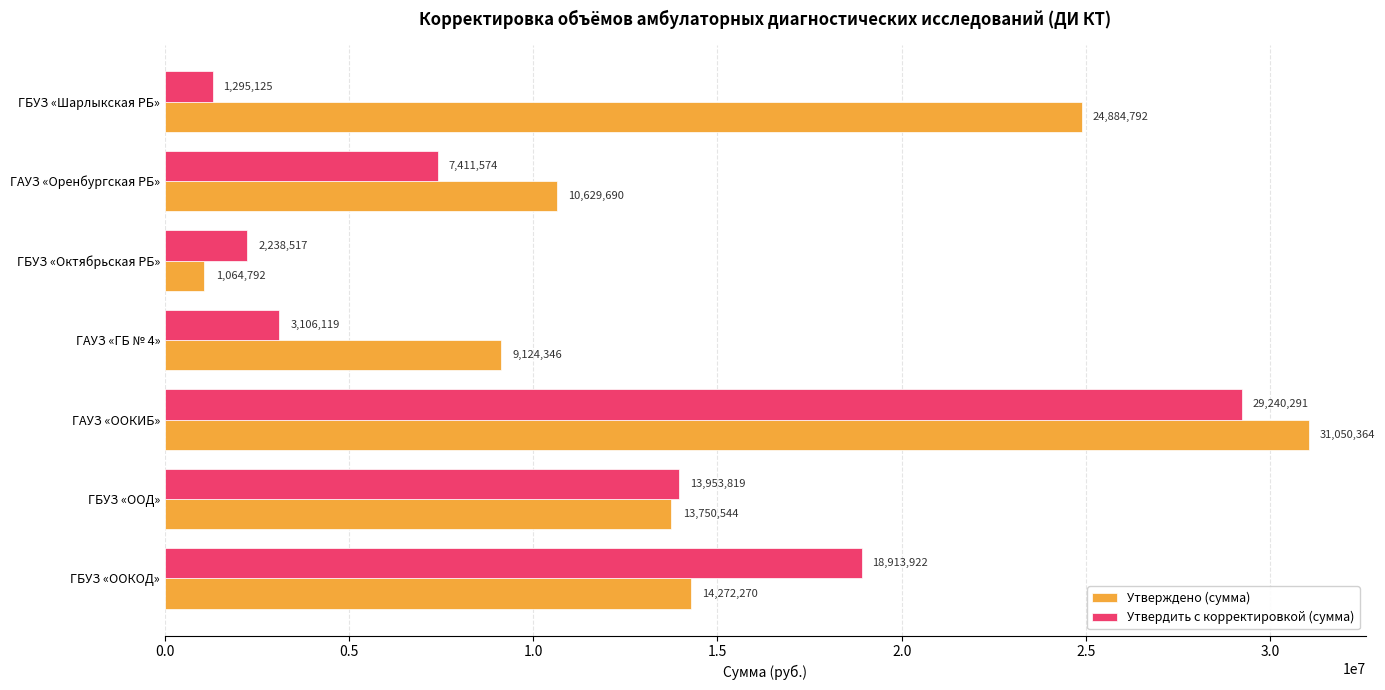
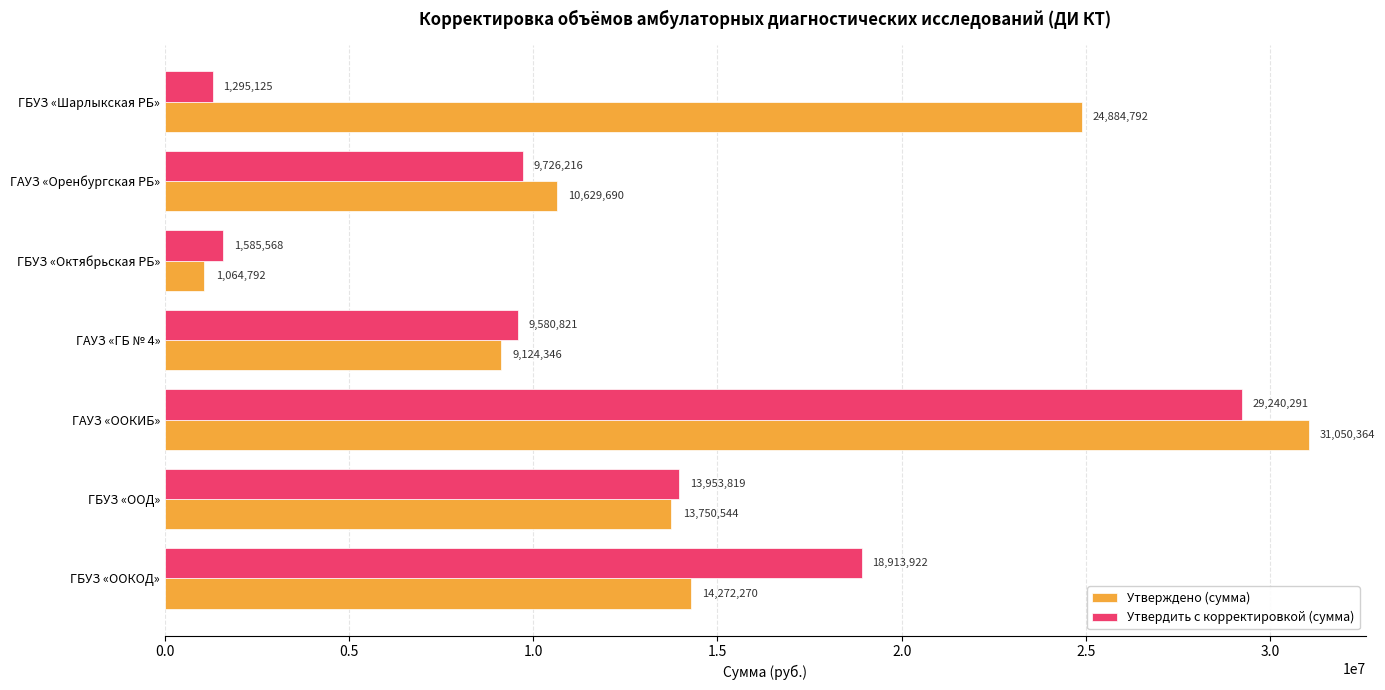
Утвердить с корректировкой (сумма), ГАУЗ «Оренбургская РБ»: 7,411,574 -> 9,726,216
Утвердить с корректировкой (сумма), ГБУЗ «Октябрьская РБ»: 2,238,517 -> 1,585,568
Утвердить с корректировкой (сумма), ГАУЗ «ГБ № 4»: 3,106,119 -> 9,580,821
